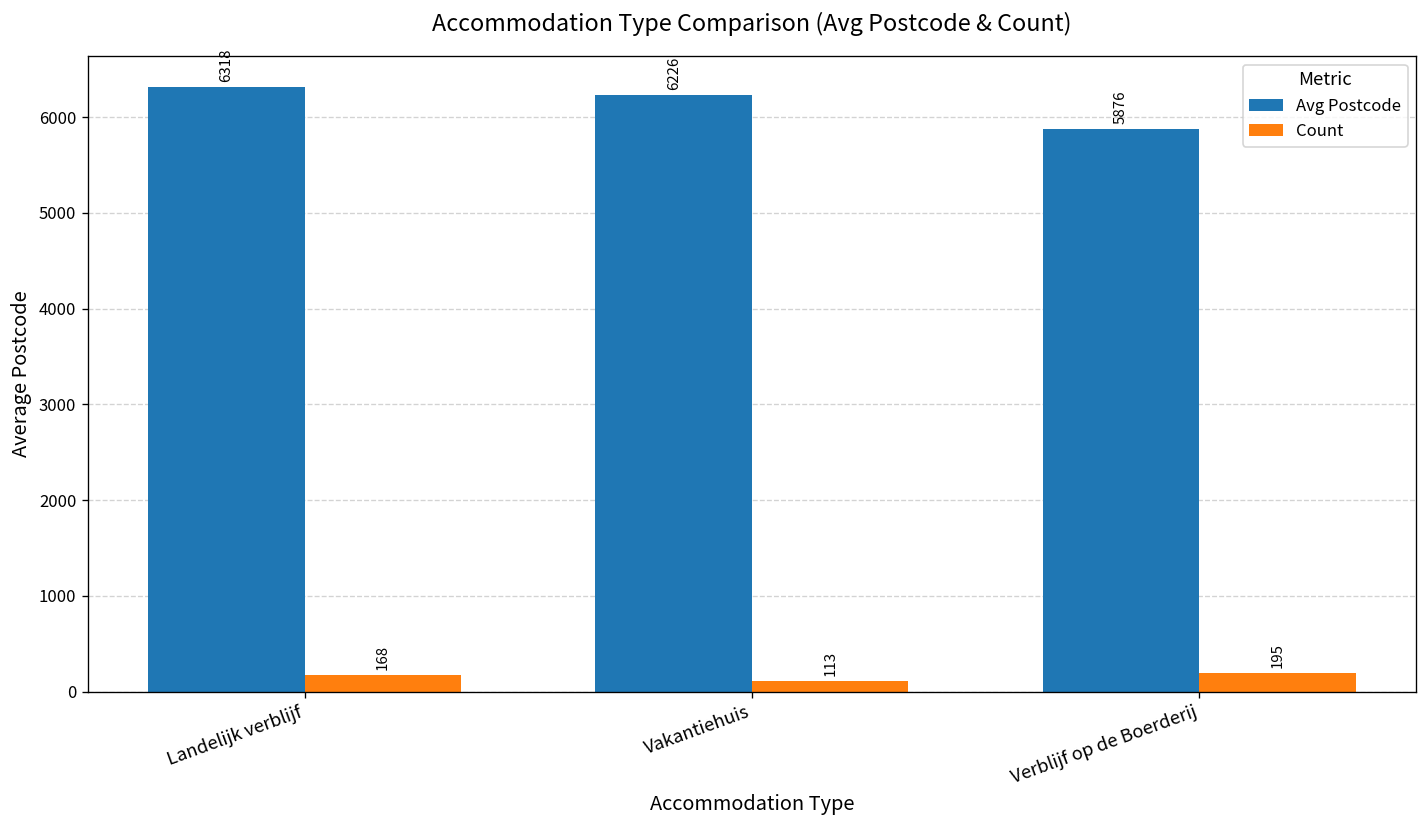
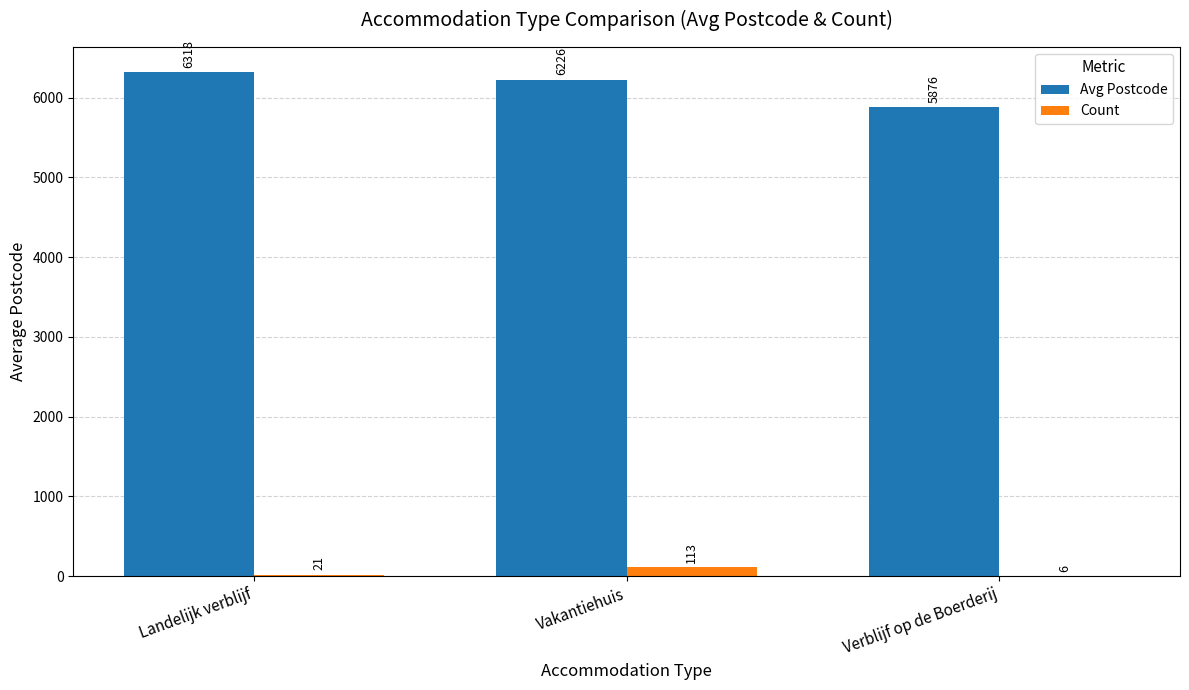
Count, Landelijk verblijf: 168 -> 21
Count, Verblijf op de Boerderij: 195 -> 6
